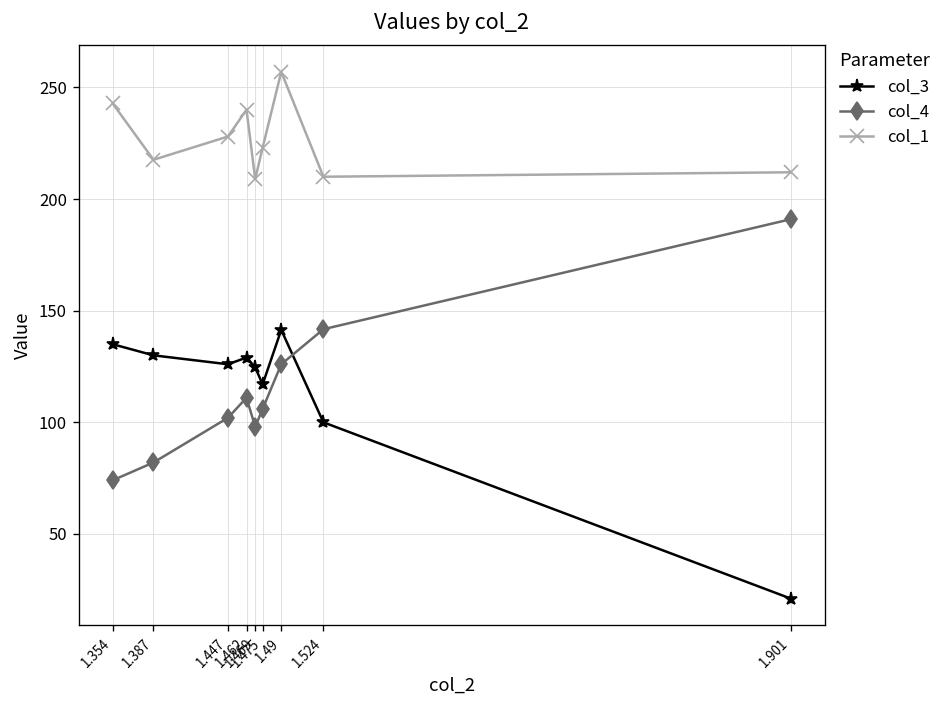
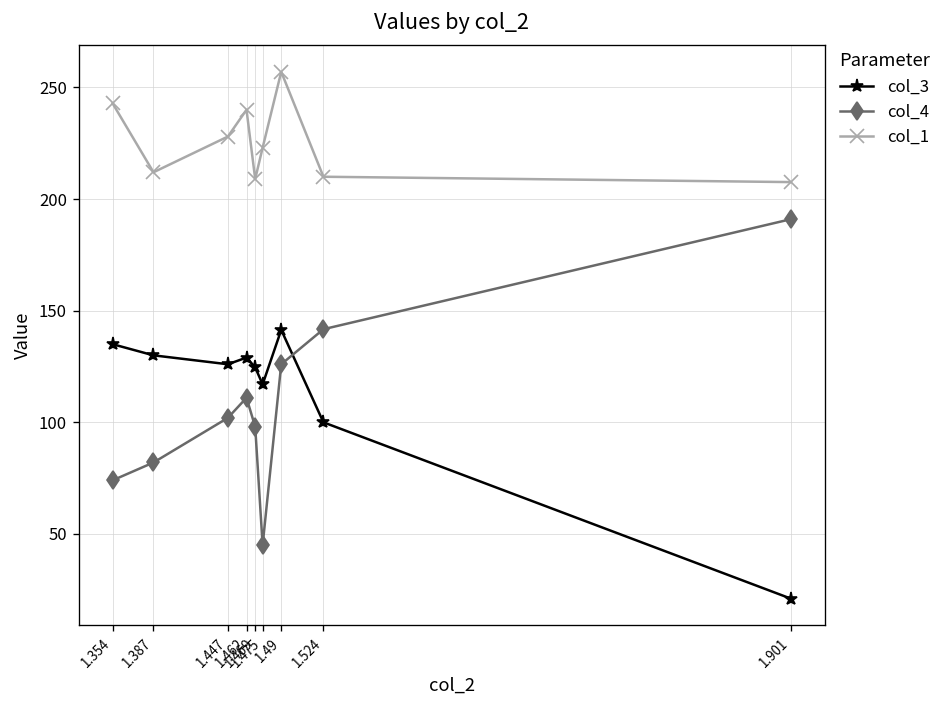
col_1, 1.387: 218 -> 212
col_4, 1.475: 106 -> 45
col_1, 1.901: 212 -> 208
